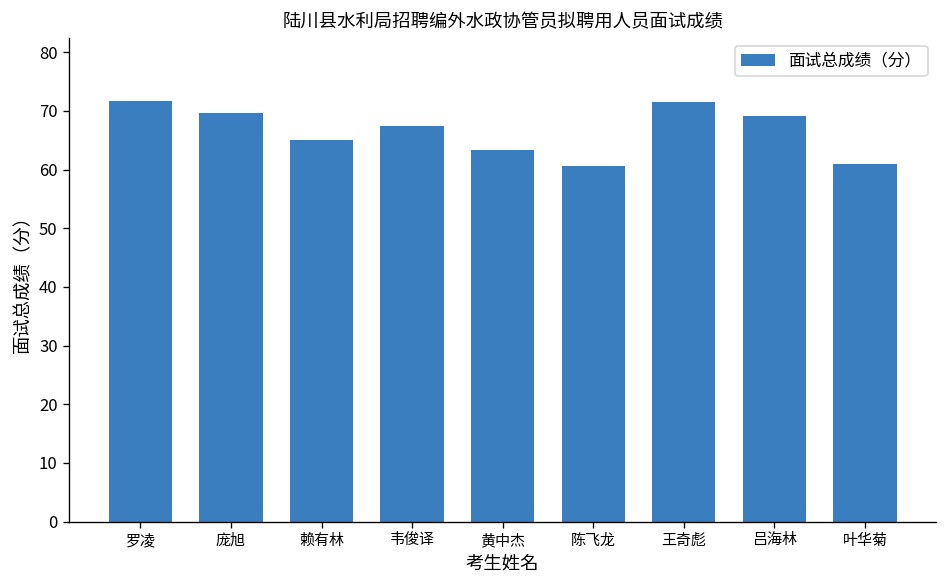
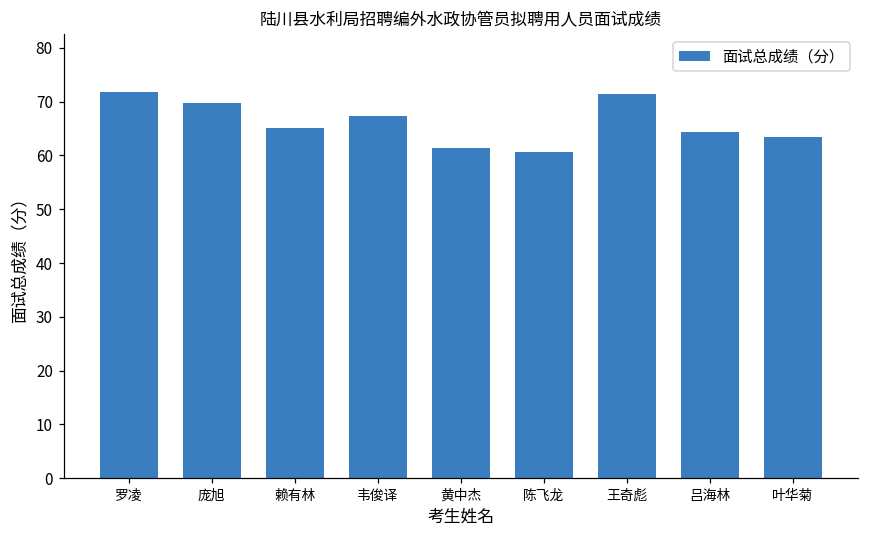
黄中杰: 63 -> 61
吕海林: 69 -> 64
叶华菊: 61 -> 63
